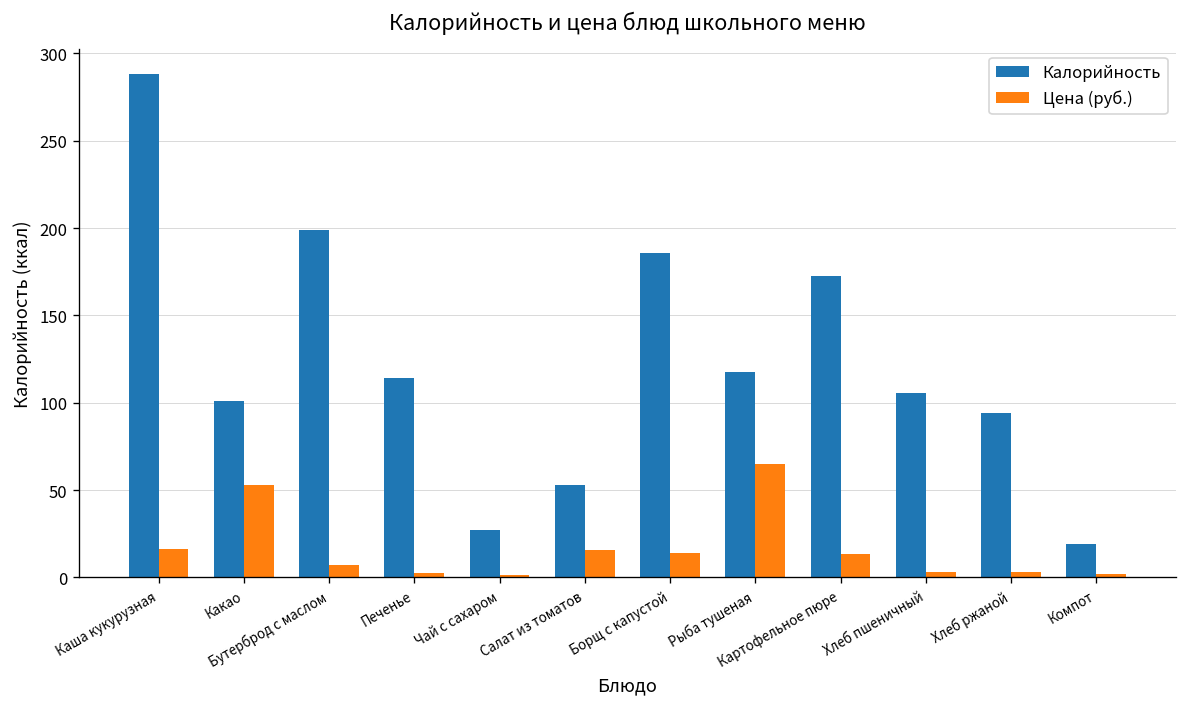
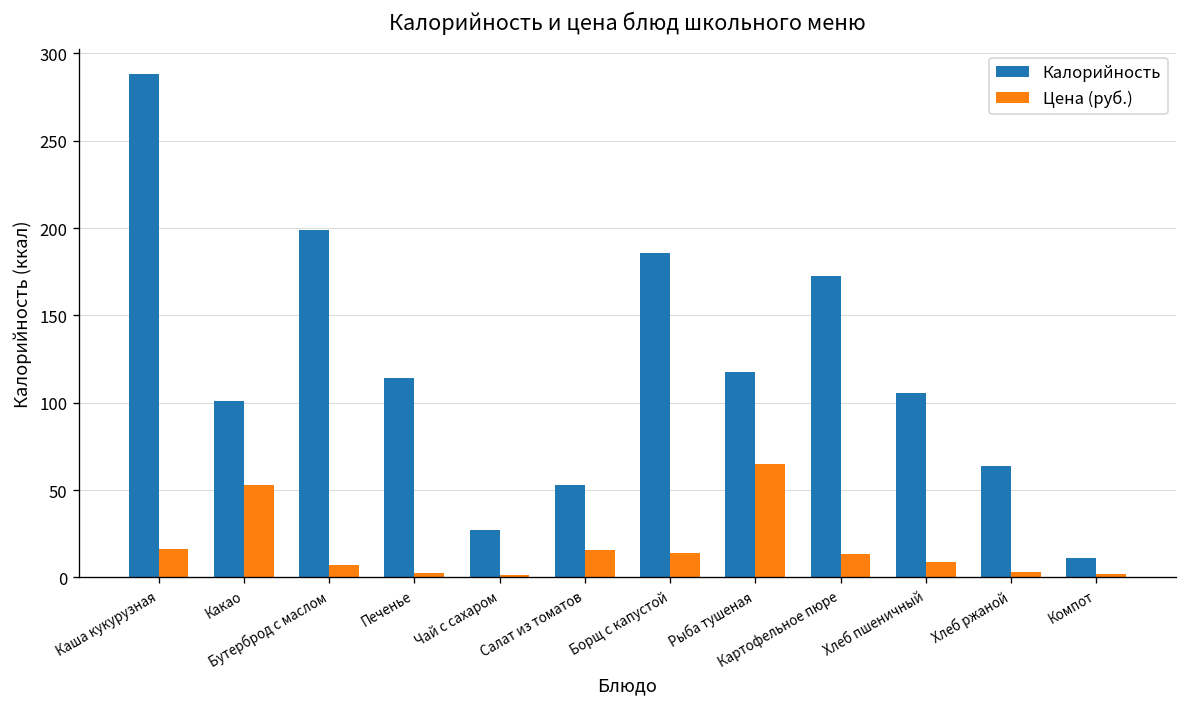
Цена (руб.), Хлеб пшеничный: 3 -> 9
Калорийность, Хлеб ржаной: 94 -> 64
Калорийность, Компот: 19 -> 11
